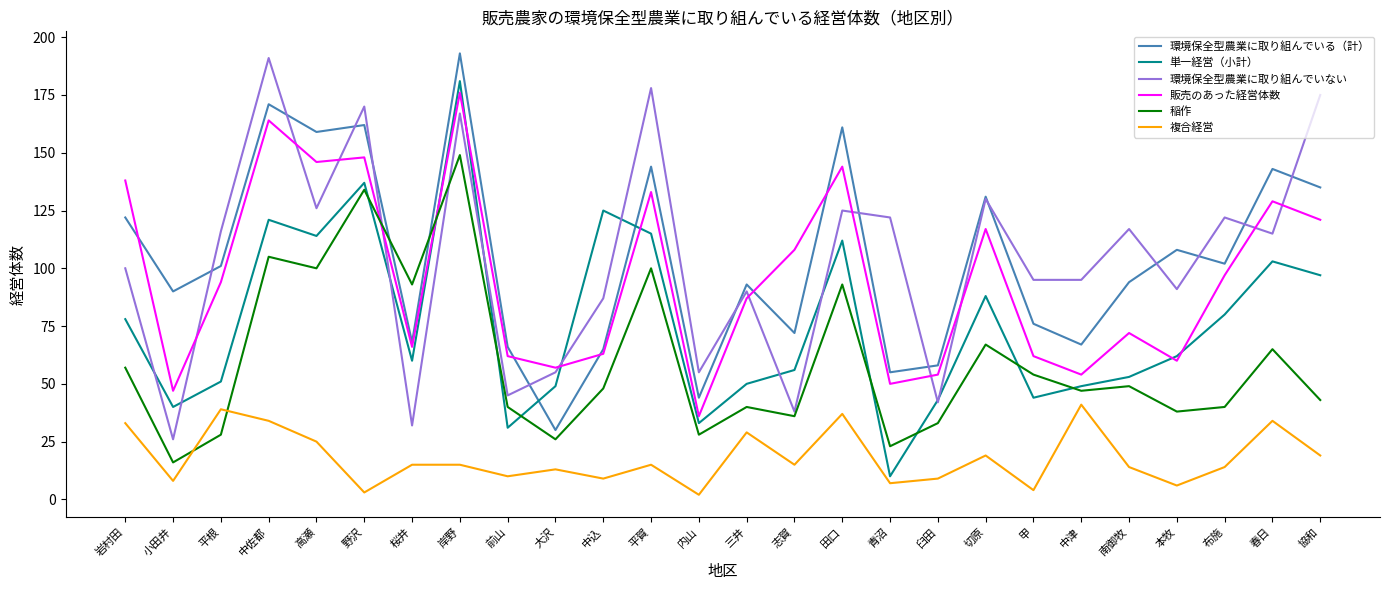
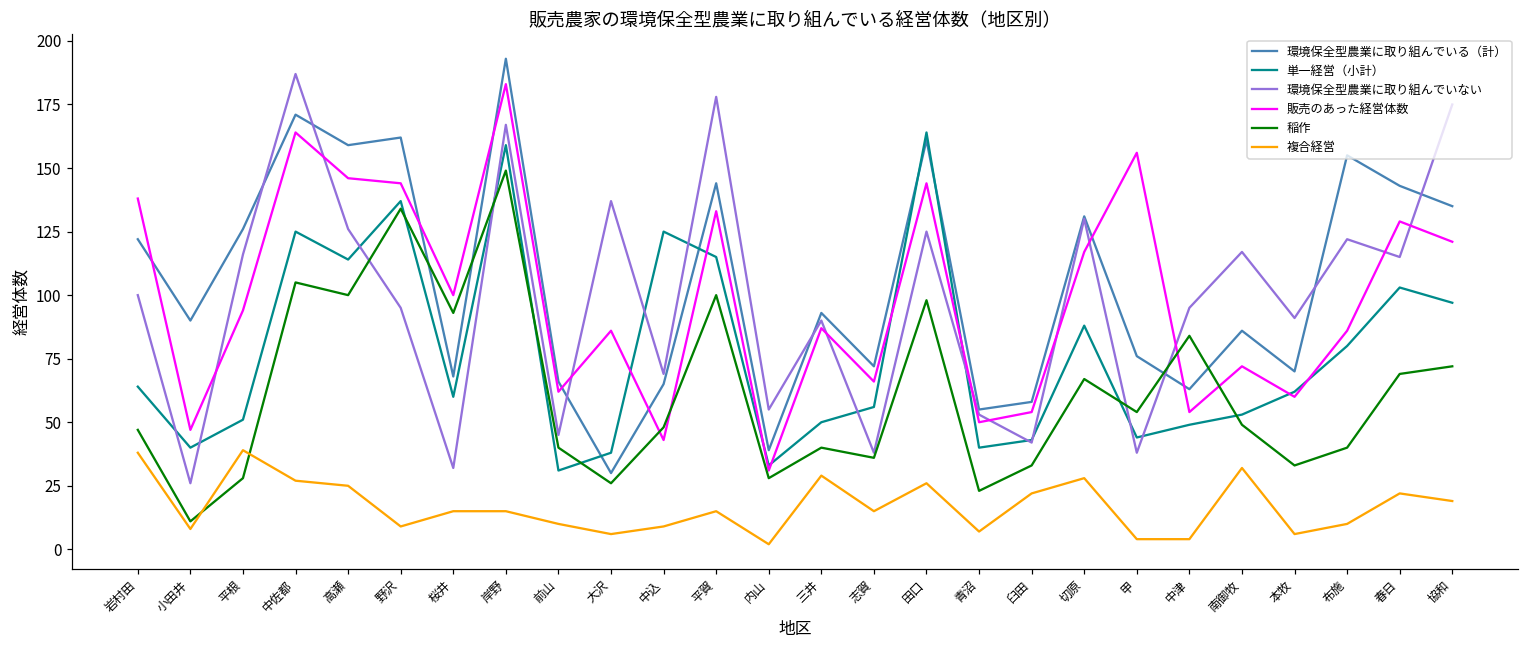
単一経営（小計）, 岩村田: 78 -> 64
稲作, 岩村田: 57 -> 47
複合経営, 岩村田: 33 -> 38
稲作, 小田井: 16 -> 11
環境保全型農業に取り組んでいる（計）, 平根: 101 -> 126
単一経営（小計）, 中佐都: 121 -> 125
環境保全型農業に取り組んでいない, 中佐都: 191 -> 187
複合経営, 中佐都: 34 -> 27
環境保全型農業に取り組んでいない, 野沢: 170 -> 95
販売のあった経営体数, 野沢: 148 -> 144
複合経営, 野沢: 3 -> 9
販売のあった経営体数, 桜井: 66 -> 100
単一経営（小計）, 岸野: 181 -> 159
販売のあった経営体数, 岸野: 176 -> 183
単一経営（小計）, 大沢: 49 -> 38
環境保全型農業に取り組んでいない, 大沢: 55 -> 137
販売のあった経営体数, 大沢: 57 -> 86
複合経営, 大沢: 13 -> 6
環境保全型農業に取り組んでいない, 中込: 87 -> 69
販売のあった経営体数, 中込: 63 -> 43
環境保全型農業に取り組んでいる（計）, 内山: 44 -> 39
販売のあった経営体数, 内山: 36 -> 31
販売のあった経営体数, 志賀: 108 -> 66
単一経営（小計）, 田口: 112 -> 164
稲作, 田口: 93 -> 98
複合経営, 田口: 37 -> 26
単一経営（小計）, 青沼: 10 -> 40
環境保全型農業に取り組んでいない, 青沼: 122 -> 53
複合経営, 臼田: 9 -> 22
複合経営, 切原: 19 -> 28
環境保全型農業に取り組んでいない, 甲: 95 -> 38
販売のあった経営体数, 甲: 62 -> 156
環境保全型農業に取り組んでいる（計）, 中津: 67 -> 63
稲作, 中津: 47 -> 84
複合経営, 中津: 41 -> 4
環境保全型農業に取り組んでいる（計）, 南御牧: 94 -> 86
複合経営, 南御牧: 14 -> 32
環境保全型農業に取り組んでいる（計）, 本牧: 108 -> 70
稲作, 本牧: 38 -> 33
環境保全型農業に取り組んでいる（計）, 布施: 102 -> 155
販売のあった経営体数, 布施: 97 -> 86
複合経営, 布施: 14 -> 10
稲作, 春日: 65 -> 69
複合経営, 春日: 34 -> 22
稲作, 協和: 43 -> 72
